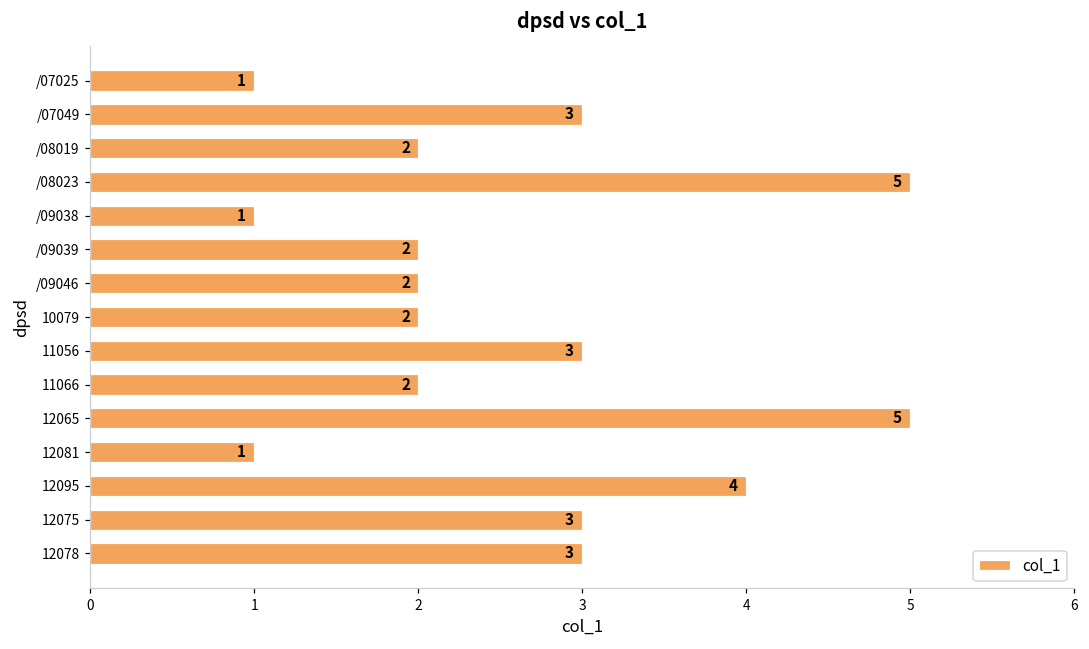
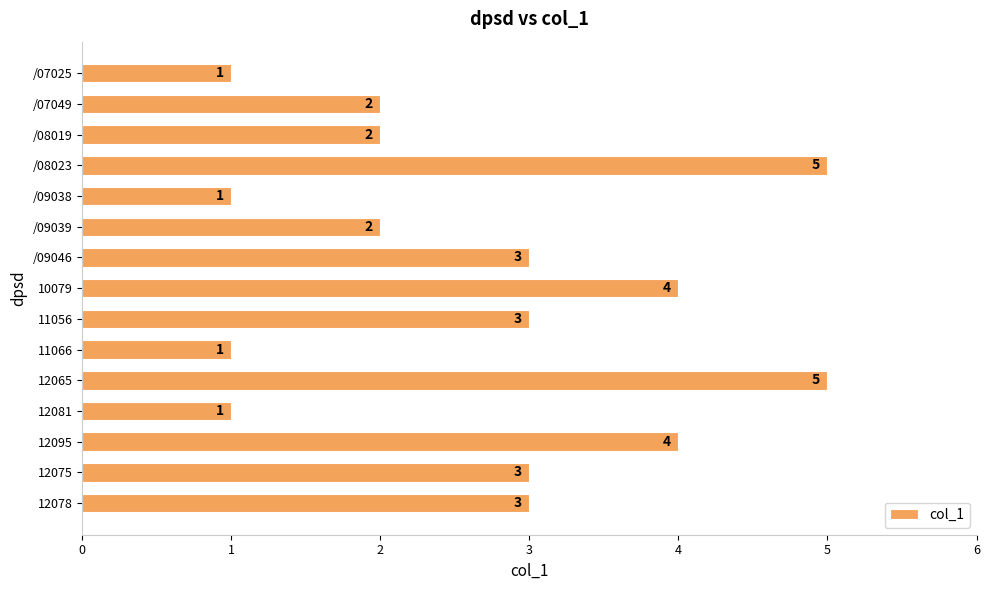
/07049: 3 -> 2
/09046: 2 -> 3
10079: 2 -> 4
11066: 2 -> 1
